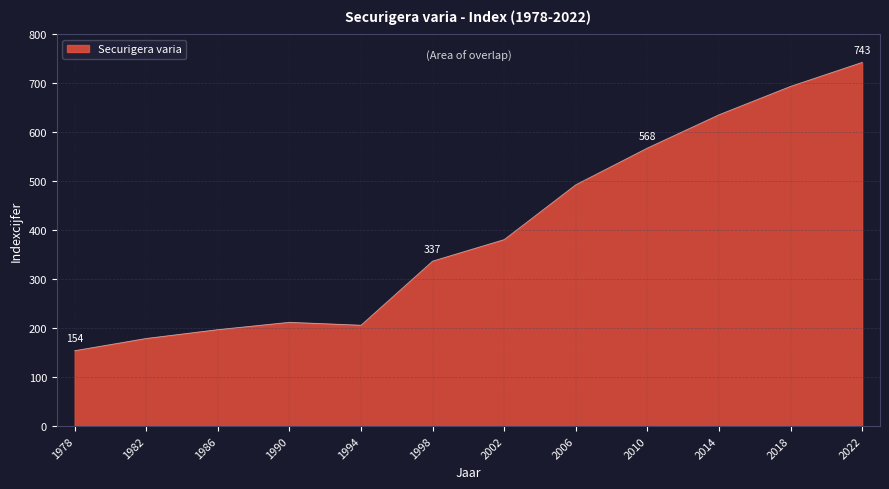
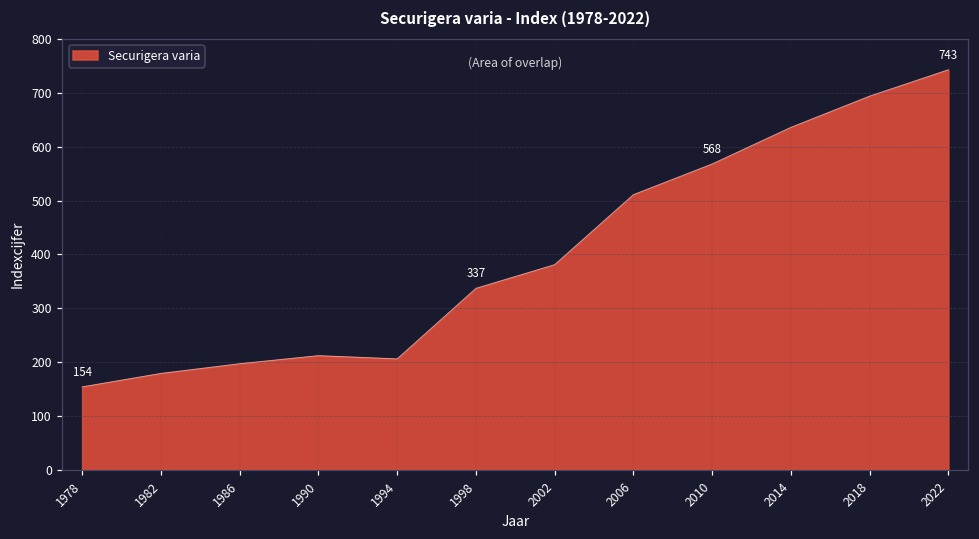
2006: 490 -> 510
